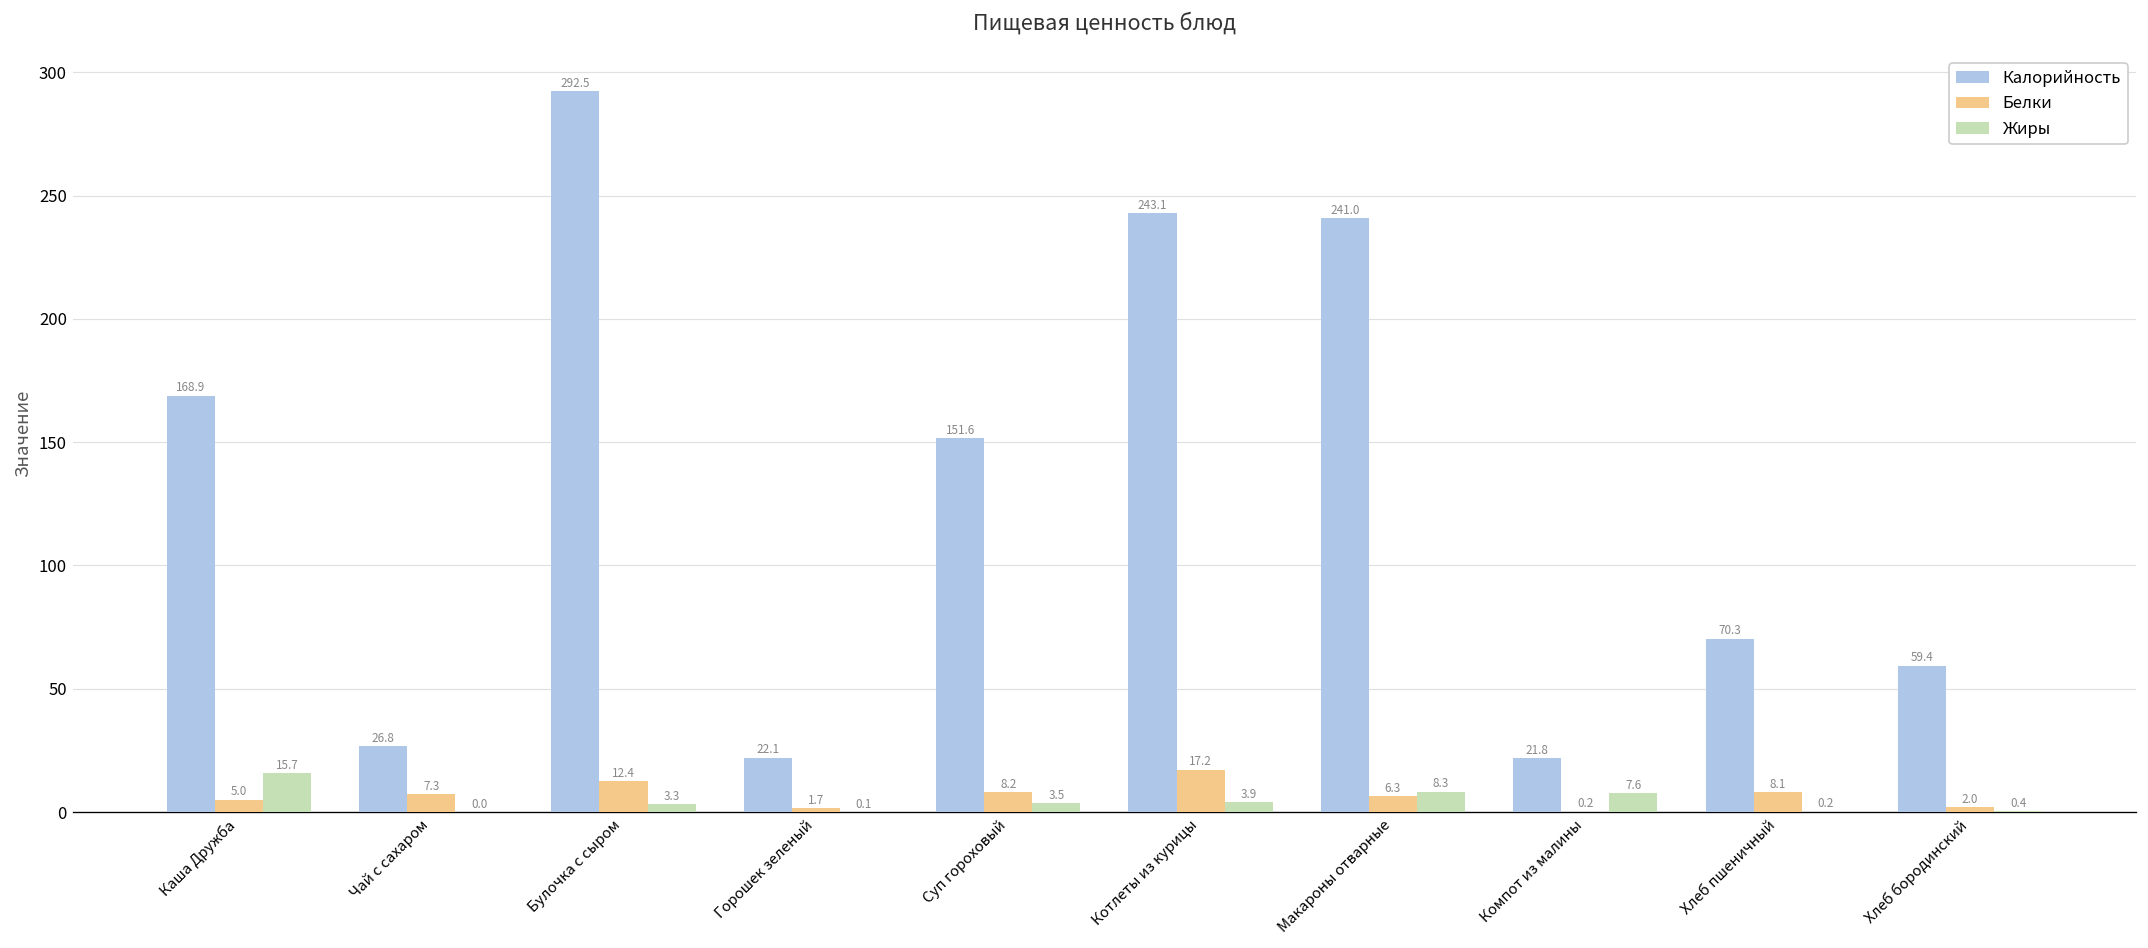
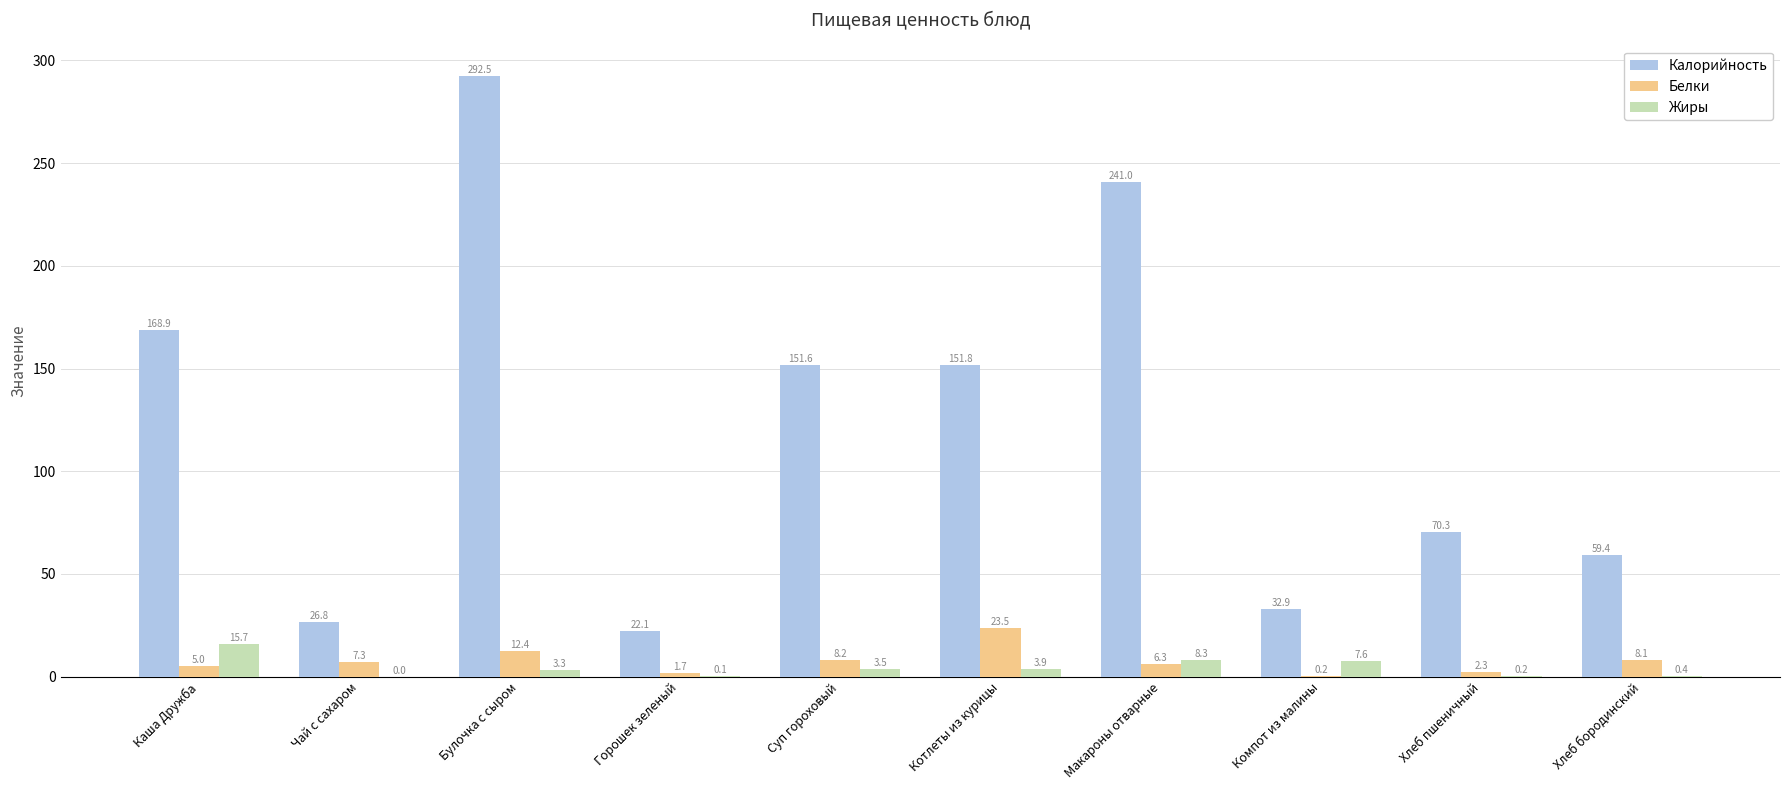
Калорийность, Котлеты из курицы: 243.1 -> 151.8
Белки, Котлеты из курицы: 17.2 -> 23.5
Калорийность, Компот из малины: 21.8 -> 32.9
Белки, Хлеб пшеничный: 8.1 -> 2.3
Белки, Хлеб бородинский: 2.0 -> 8.1
